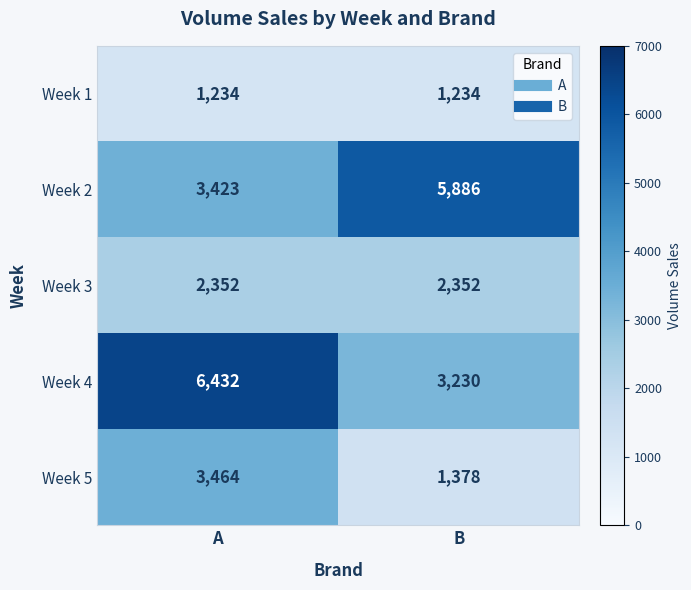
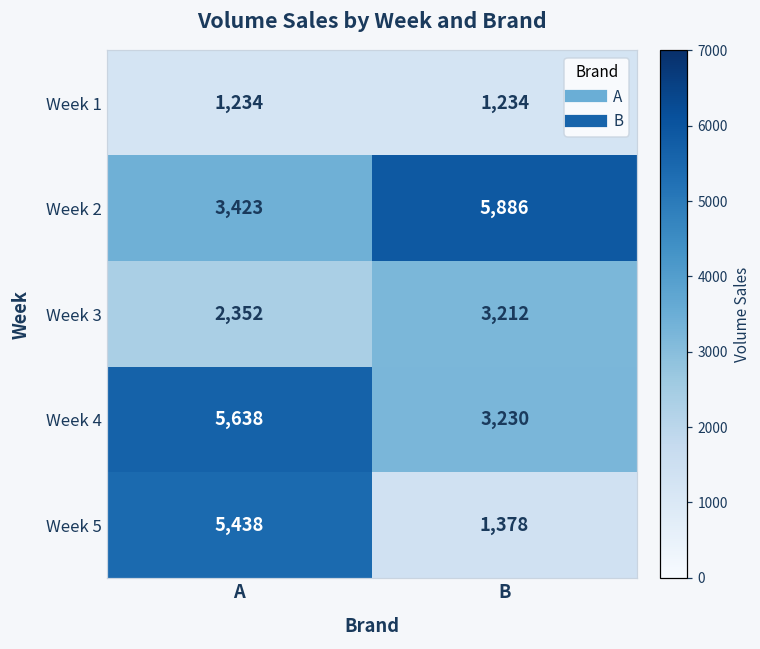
Week 3, B: 2,352 -> 3,212
Week 4, A: 6,432 -> 5,638
Week 5, A: 3,464 -> 5,438
